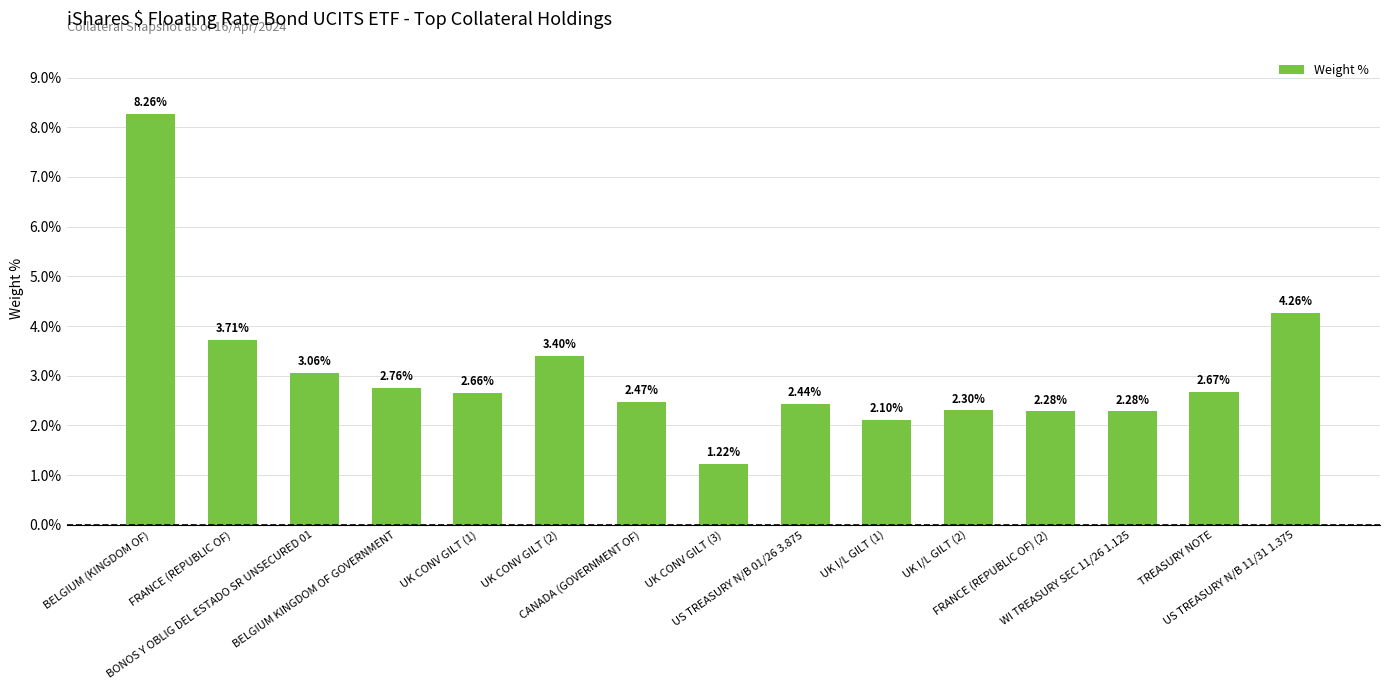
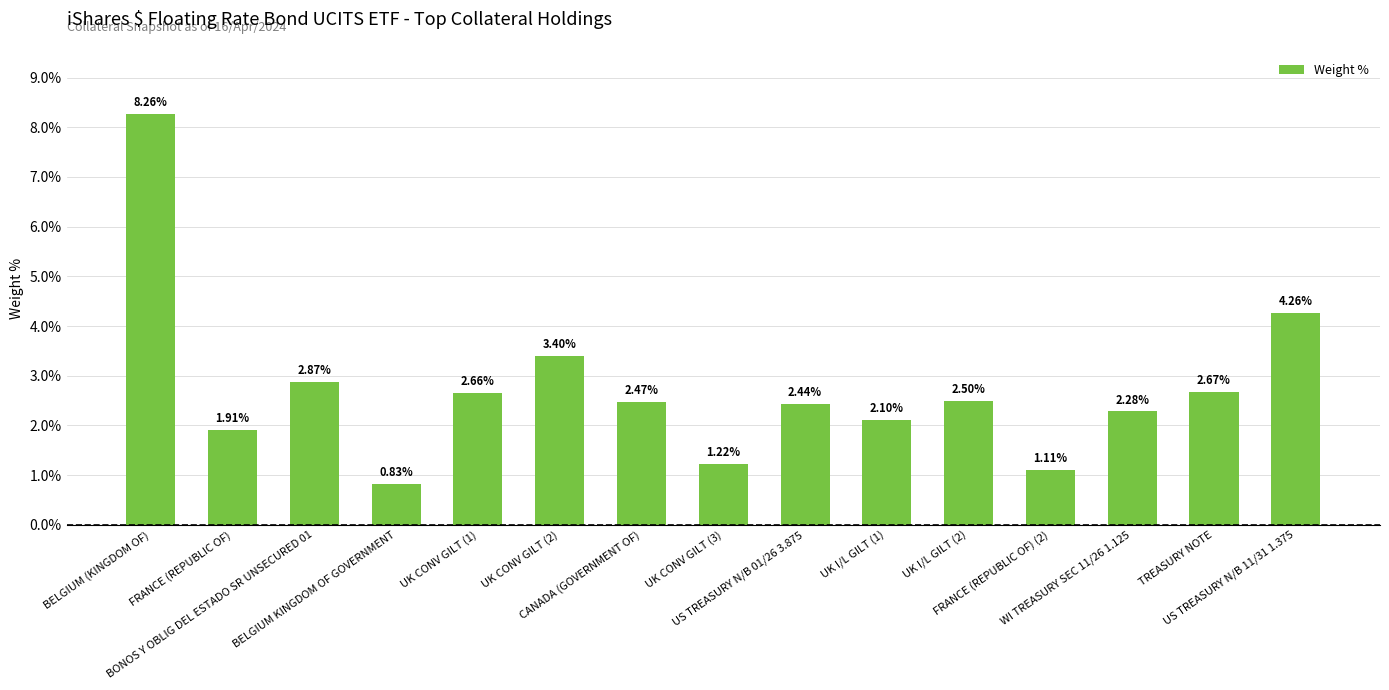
FRANCE (REPUBLIC OF): 3.71% -> 1.91%
BONOS Y OBLIG DEL ESTADO SR UNSECURED 01: 3.06% -> 2.87%
BELGIUM KINGDOM OF GOVERNMENT: 2.76% -> 0.83%
UK I/L GILT (2): 2.30% -> 2.50%
FRANCE (REPUBLIC OF) (2): 2.28% -> 1.11%
